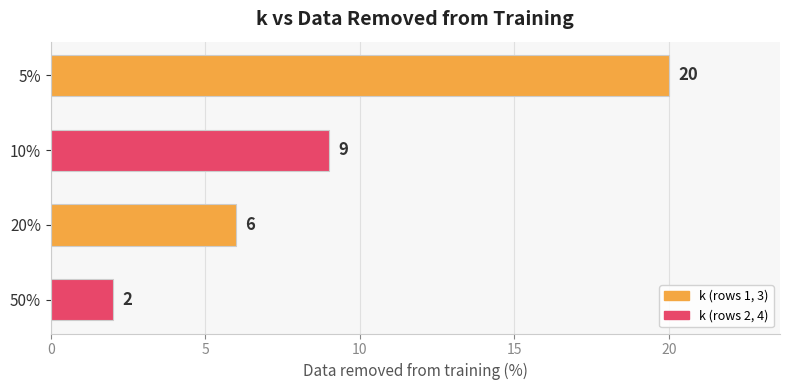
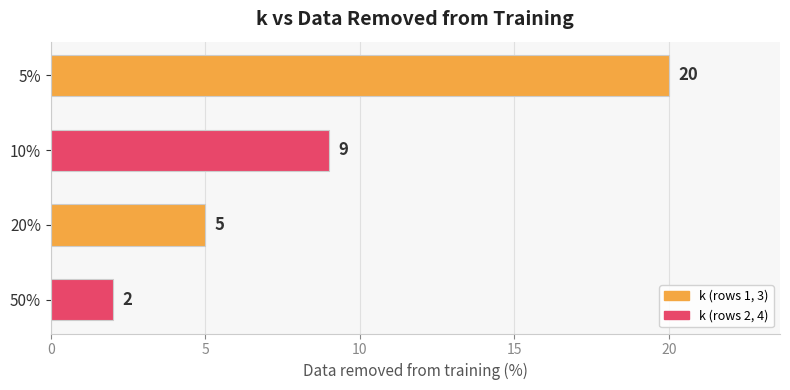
20%: 6 -> 5
